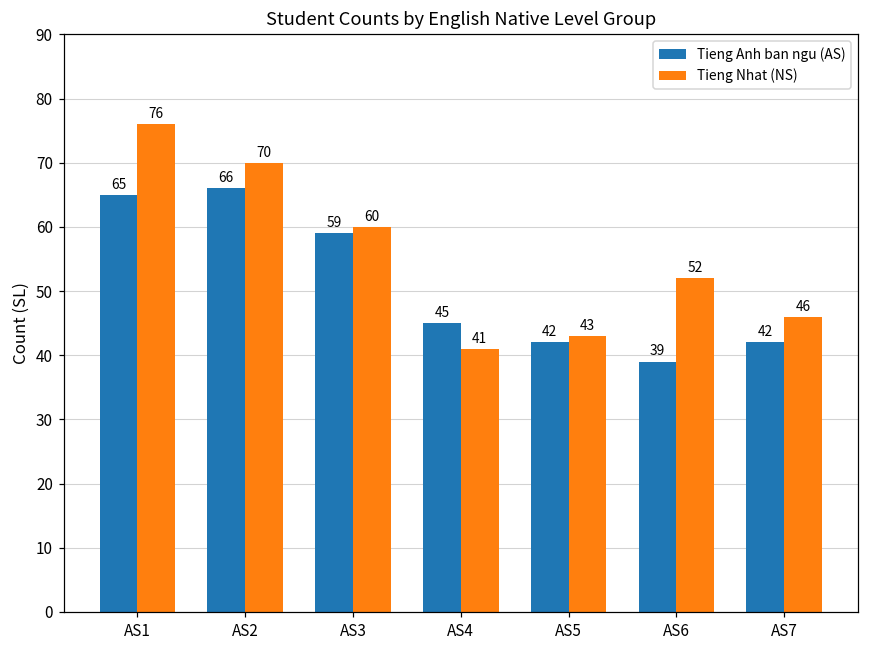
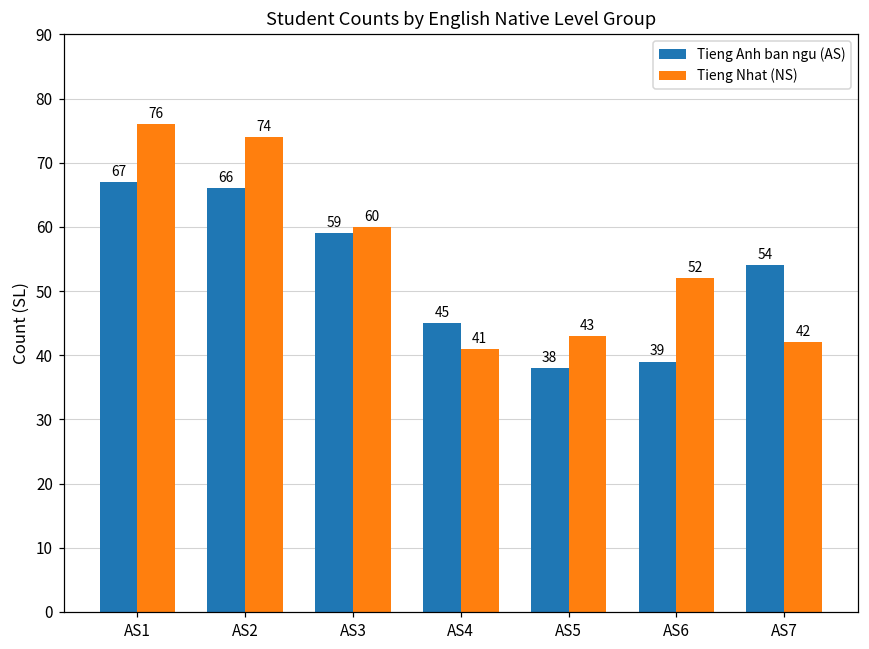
Tieng Anh ban ngu (AS), AS1: 65 -> 67
Tieng Nhat (NS), AS2: 70 -> 74
Tieng Anh ban ngu (AS), AS5: 42 -> 38
Tieng Anh ban ngu (AS), AS7: 42 -> 54
Tieng Nhat (NS), AS7: 46 -> 42
